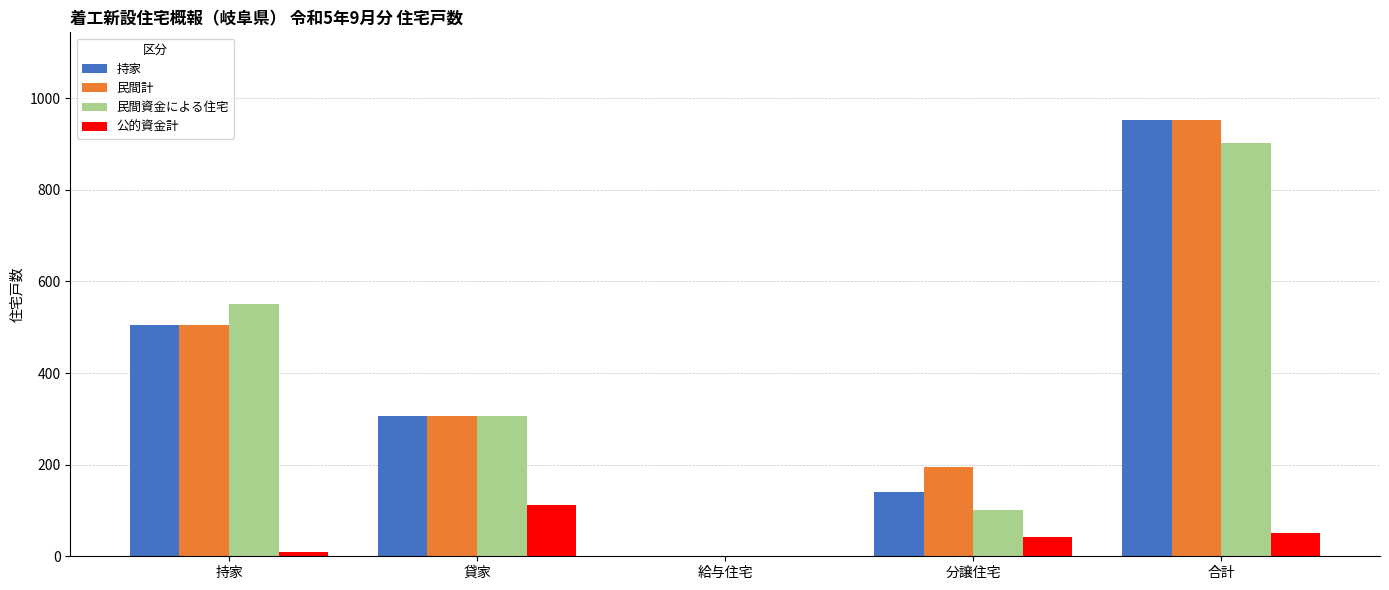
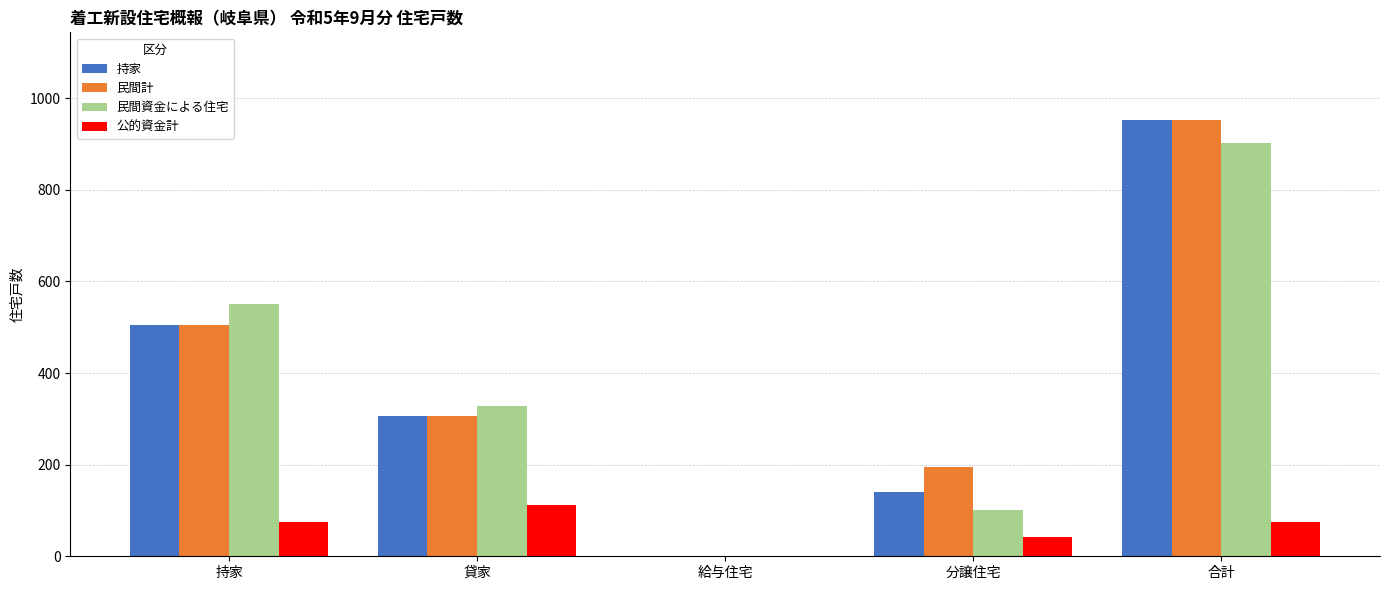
公的資金計, 持家: 10 -> 80
民間資金による住宅, 貸家: 310 -> 330
公的資金計, 合計: 50 -> 80
